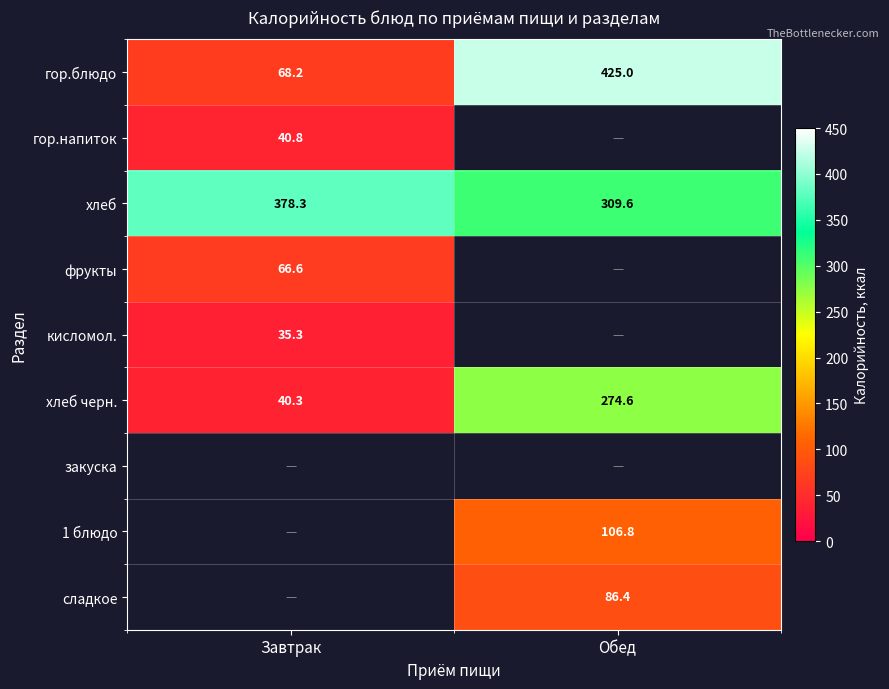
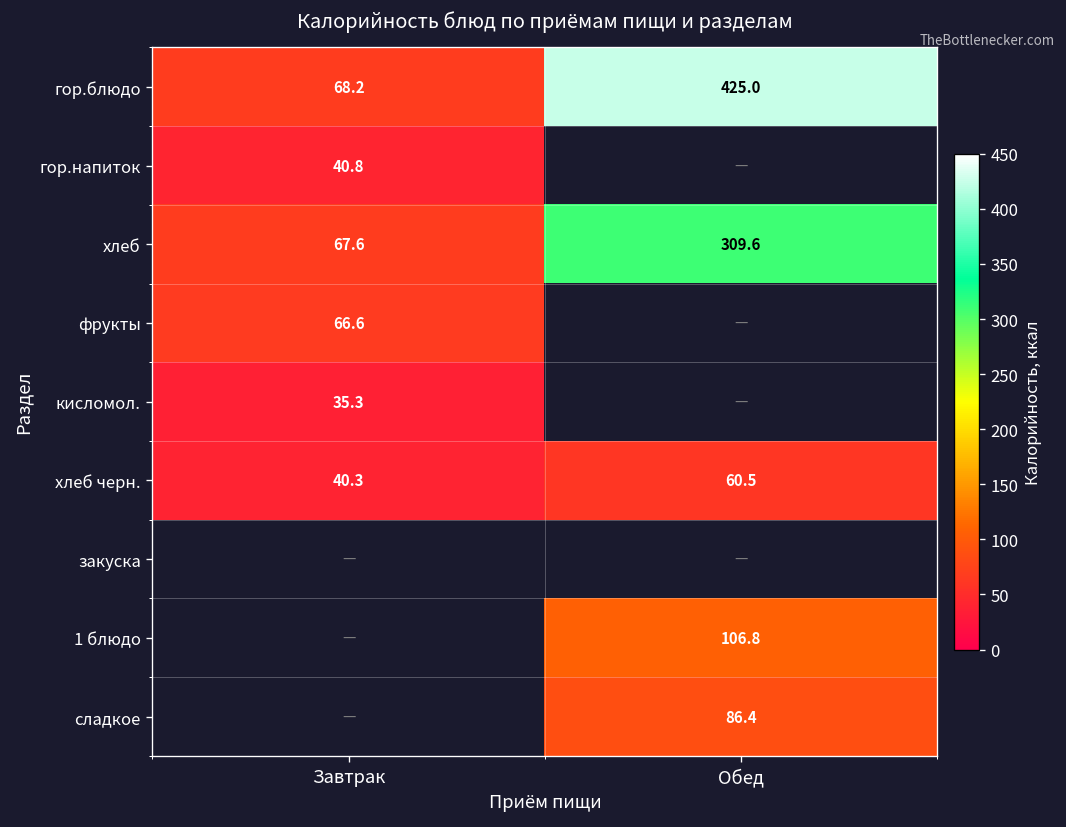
хлеб, Завтрак: 378.3 -> 67.6
хлеб черн., Обед: 274.6 -> 60.5
